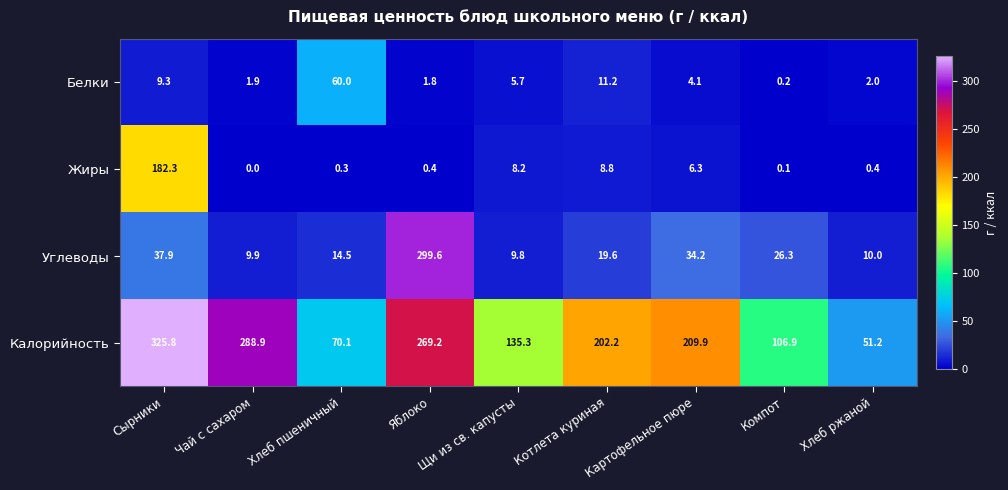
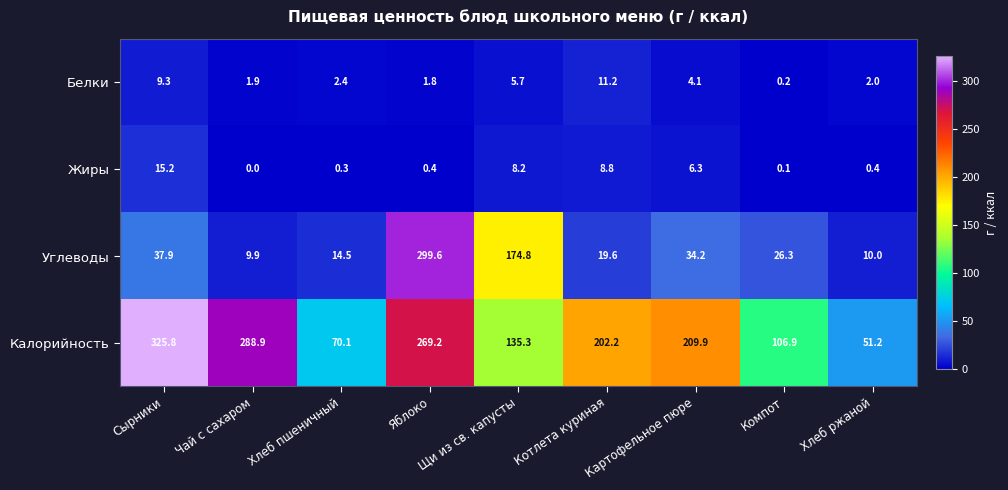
Белки, Хлеб пшеничный: 60.0 -> 2.4
Жиры, Сырники: 182.3 -> 15.2
Углеводы, Щи из св. капусты: 9.8 -> 174.8
